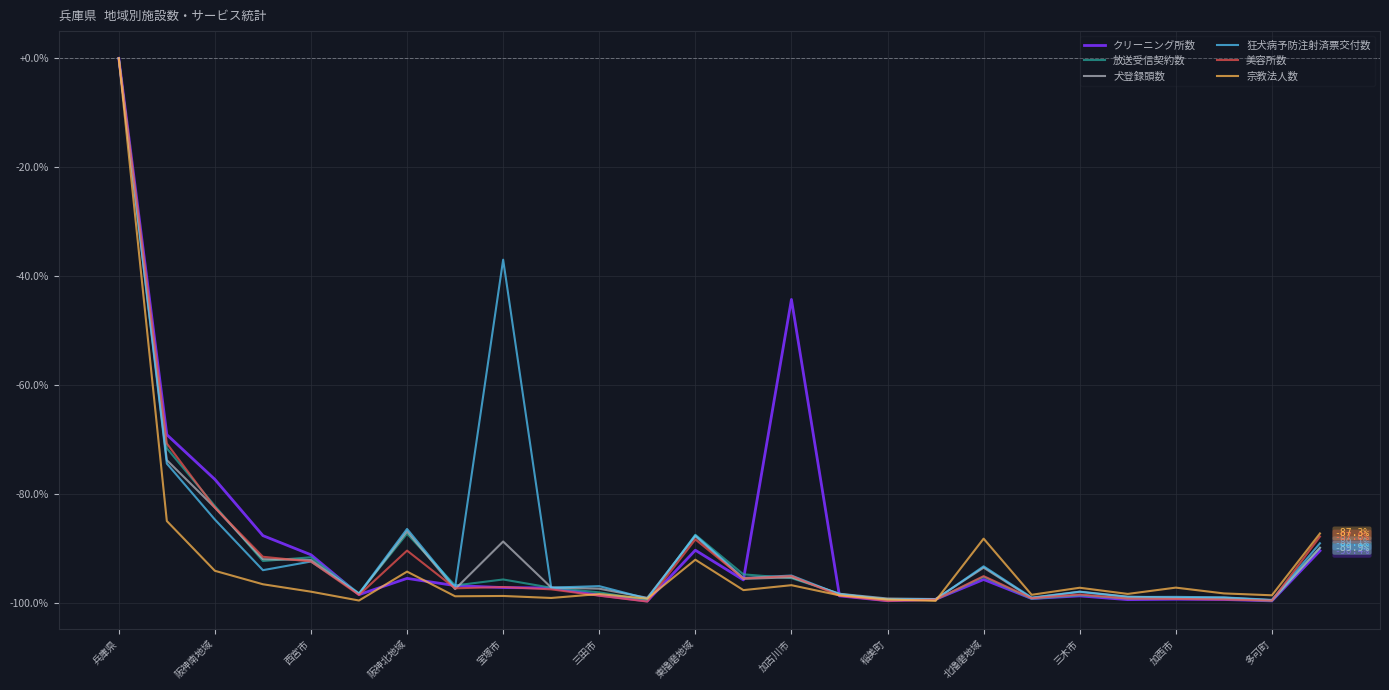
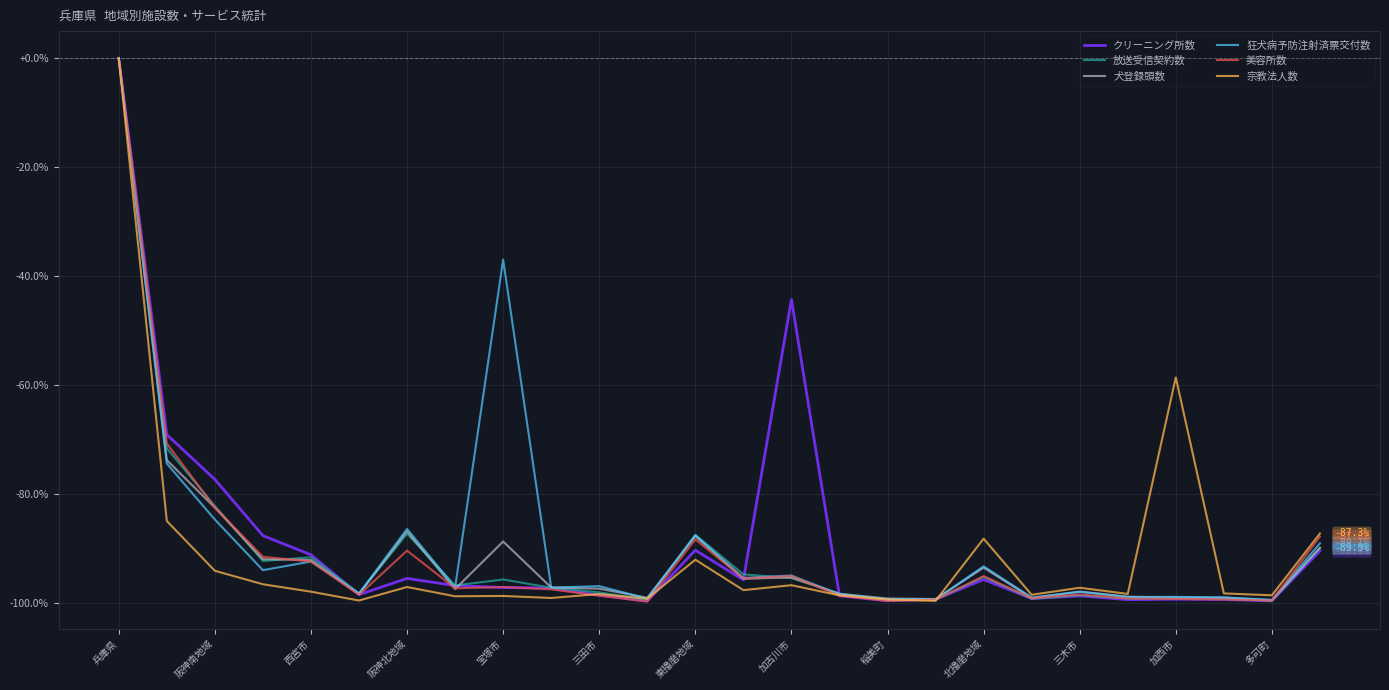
宗教法人数, 阪神北地域: -94% -> -97%
宗教法人数, 加西市: -97% -> -59%
